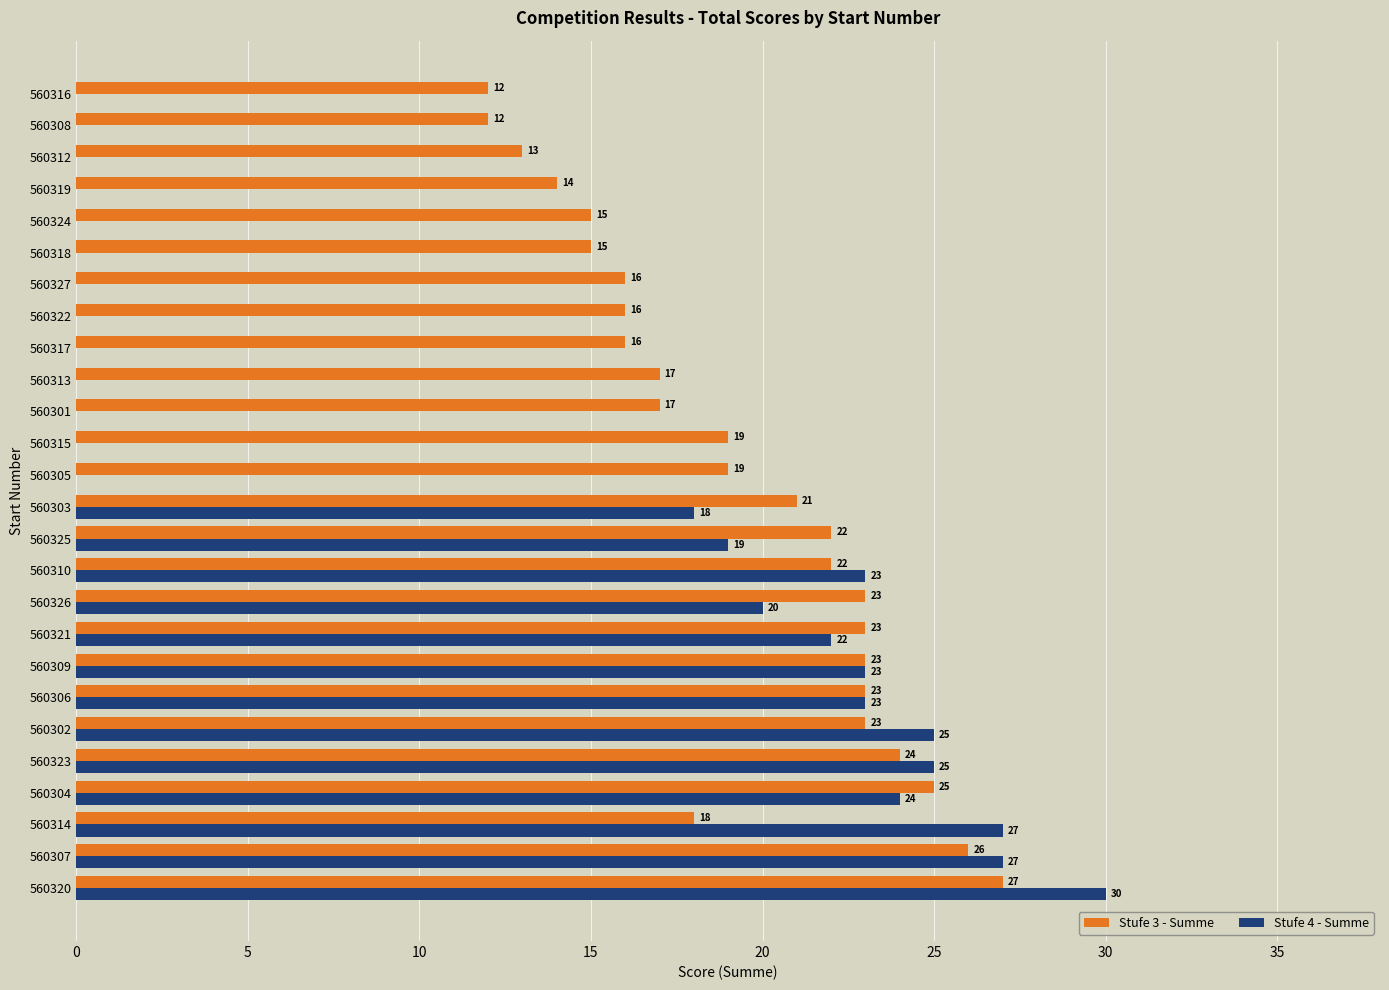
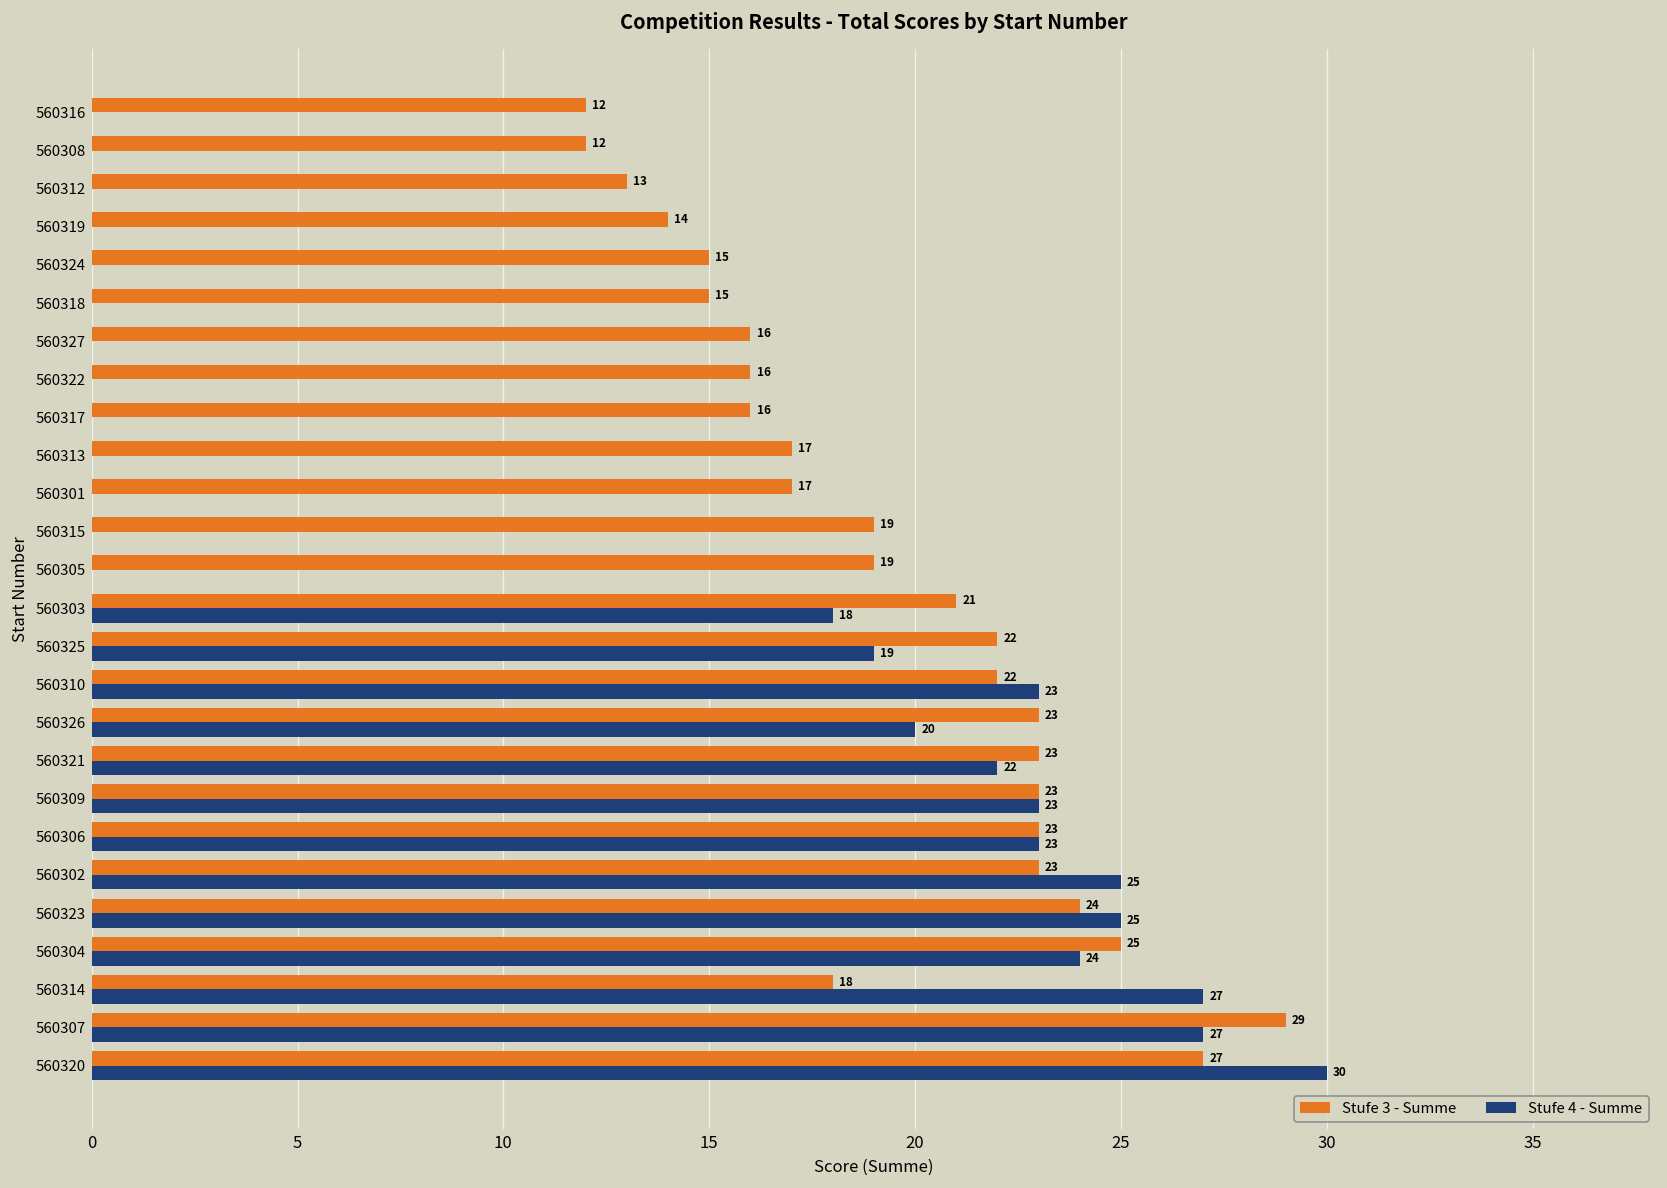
Stufe 3 - Summe, 560307: 26 -> 29
